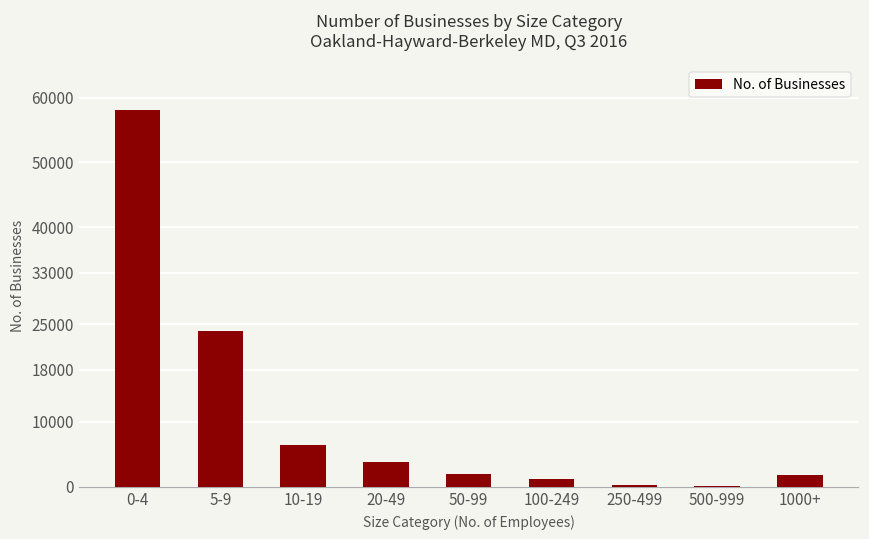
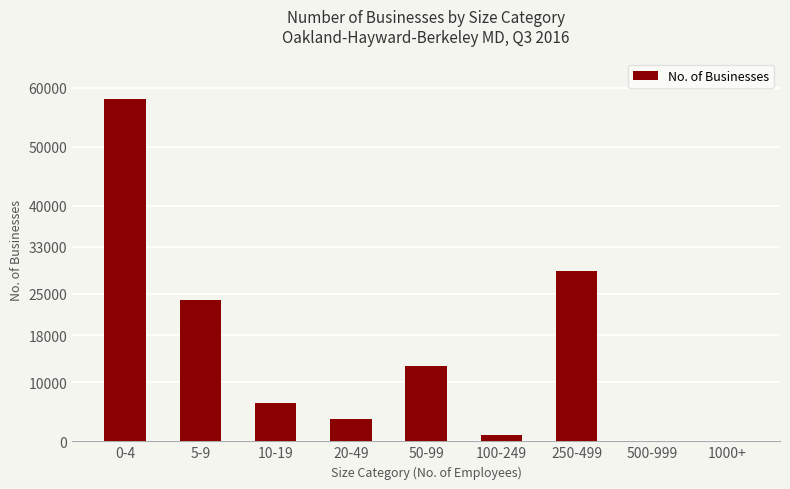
50-99: 2000 -> 13000
250-499: 0 -> 29000
1000+: 2000 -> 0
